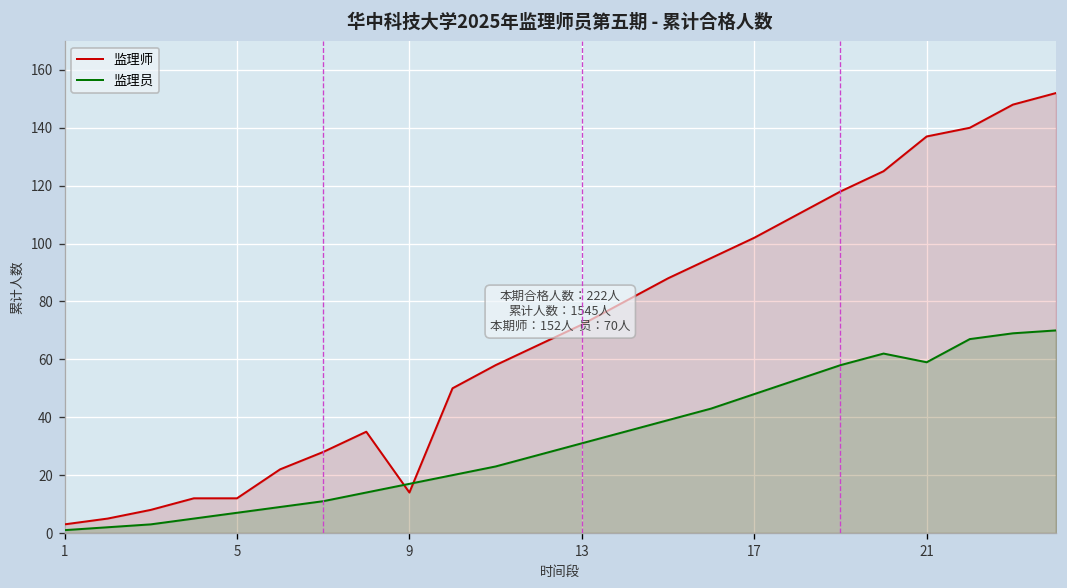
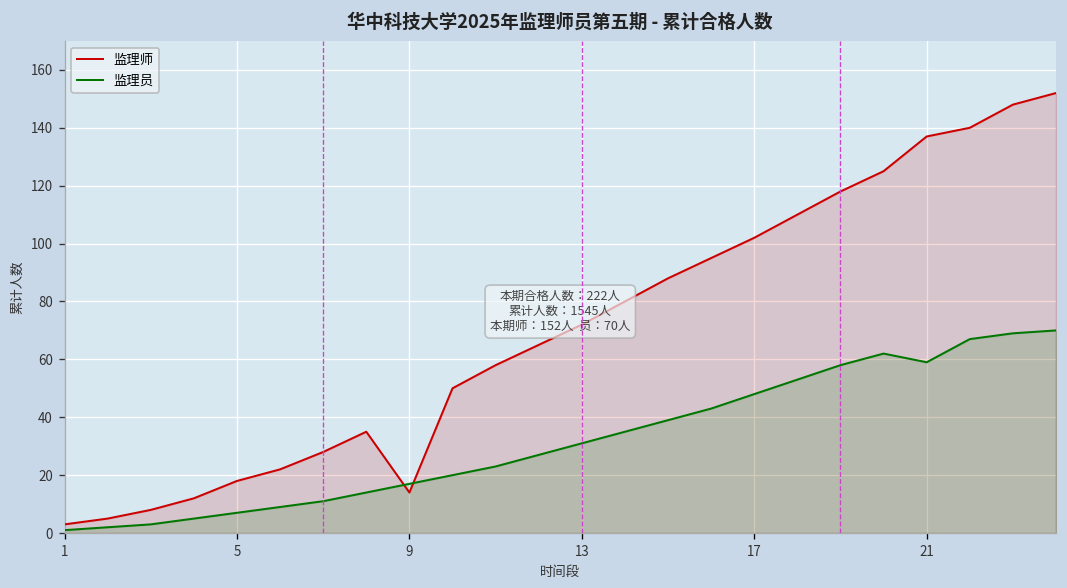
监理师, 5: 12 -> 18
